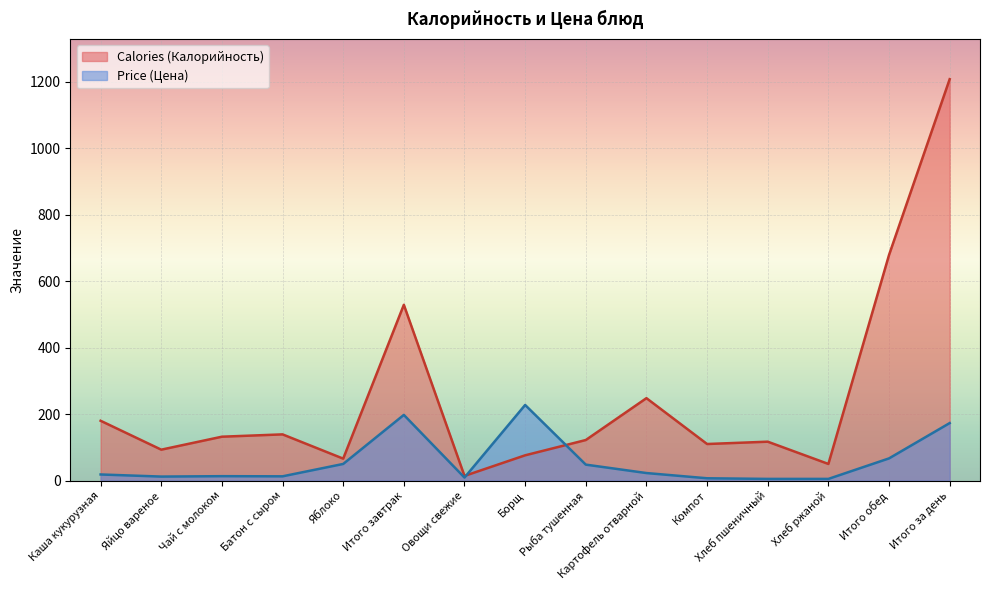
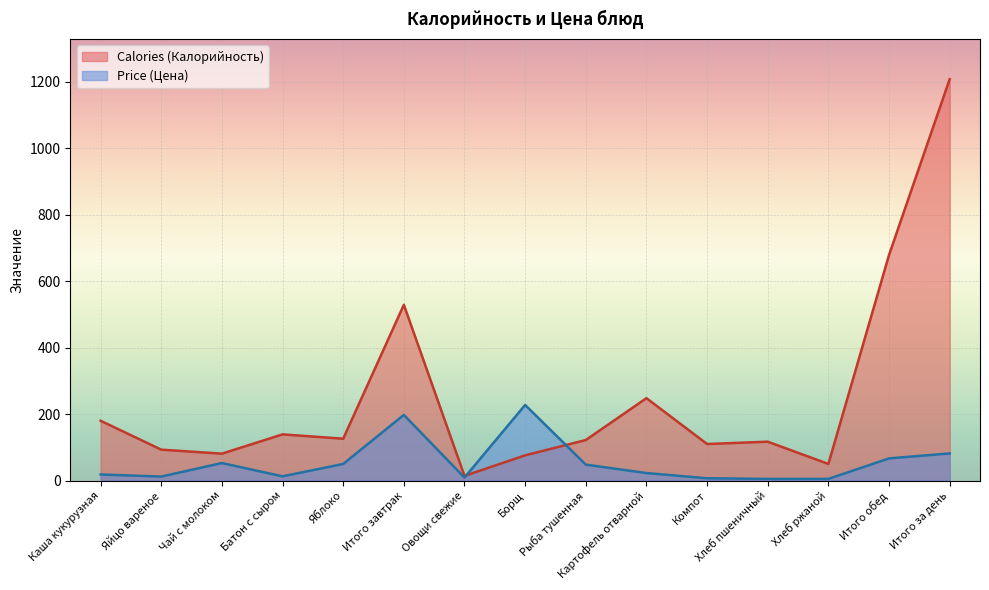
Calories (Калорийность), Чай с молоком: 130 -> 80
Price (Цена), Чай с молоком: 10 -> 50
Calories (Калорийность), Яблоко: 70 -> 130
Price (Цена), Итого за день: 170 -> 80
